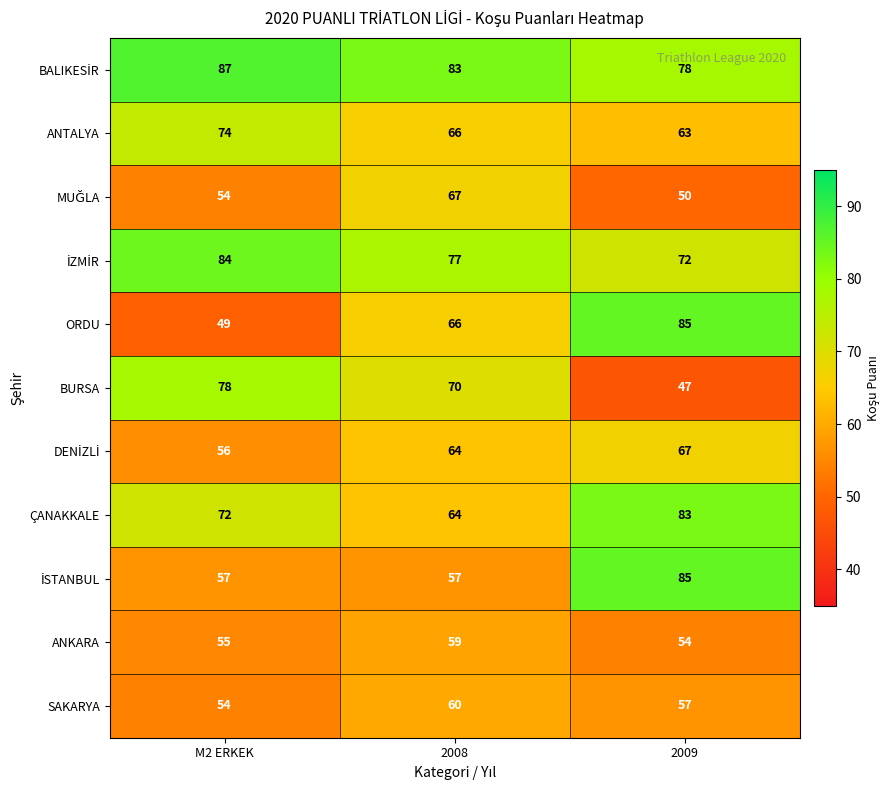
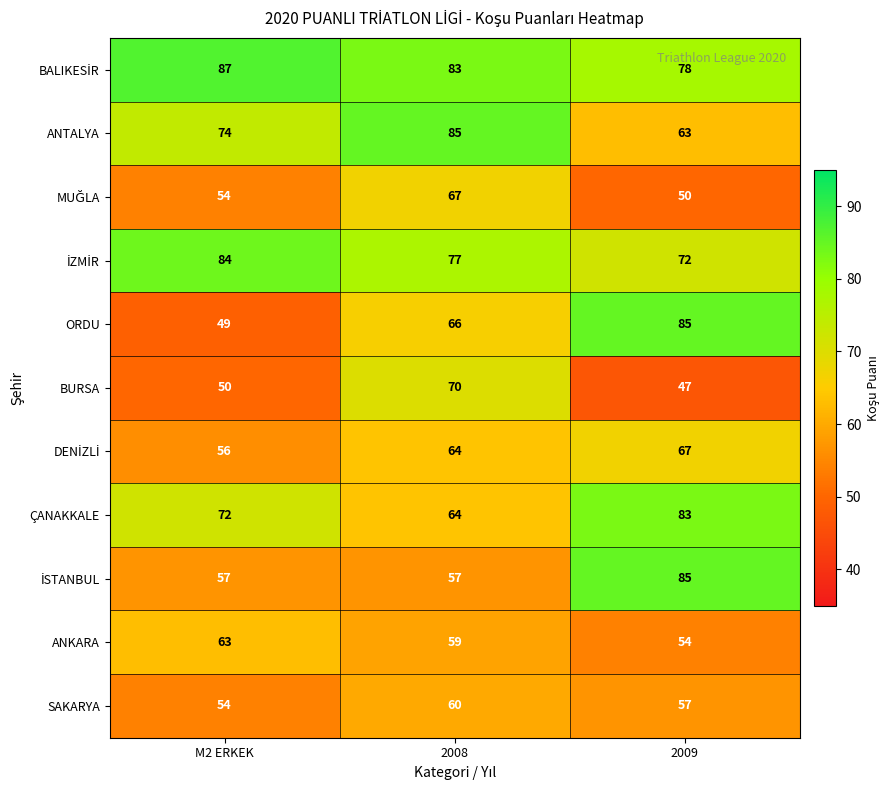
ANTALYA, 2008: 66 -> 85
BURSA, M2 ERKEK: 78 -> 50
ANKARA, M2 ERKEK: 55 -> 63
